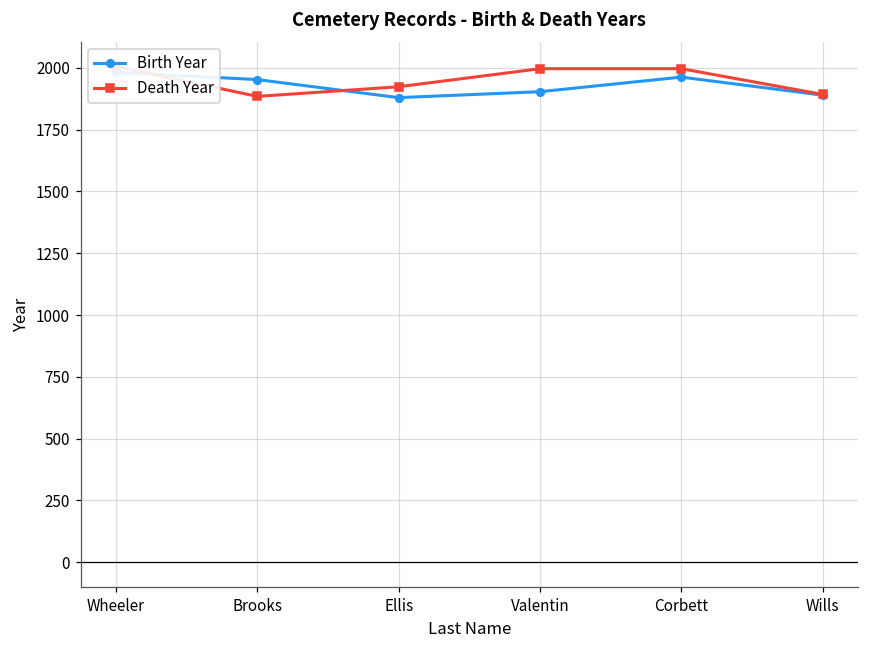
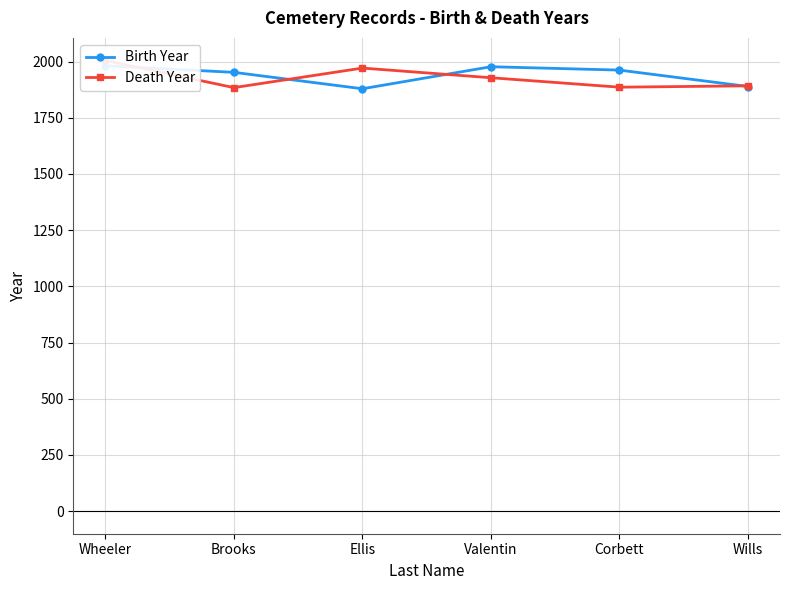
Death Year, Ellis: 1920 -> 1970
Birth Year, Valentin: 1900 -> 1980
Death Year, Valentin: 2000 -> 1930
Death Year, Corbett: 2000 -> 1890
